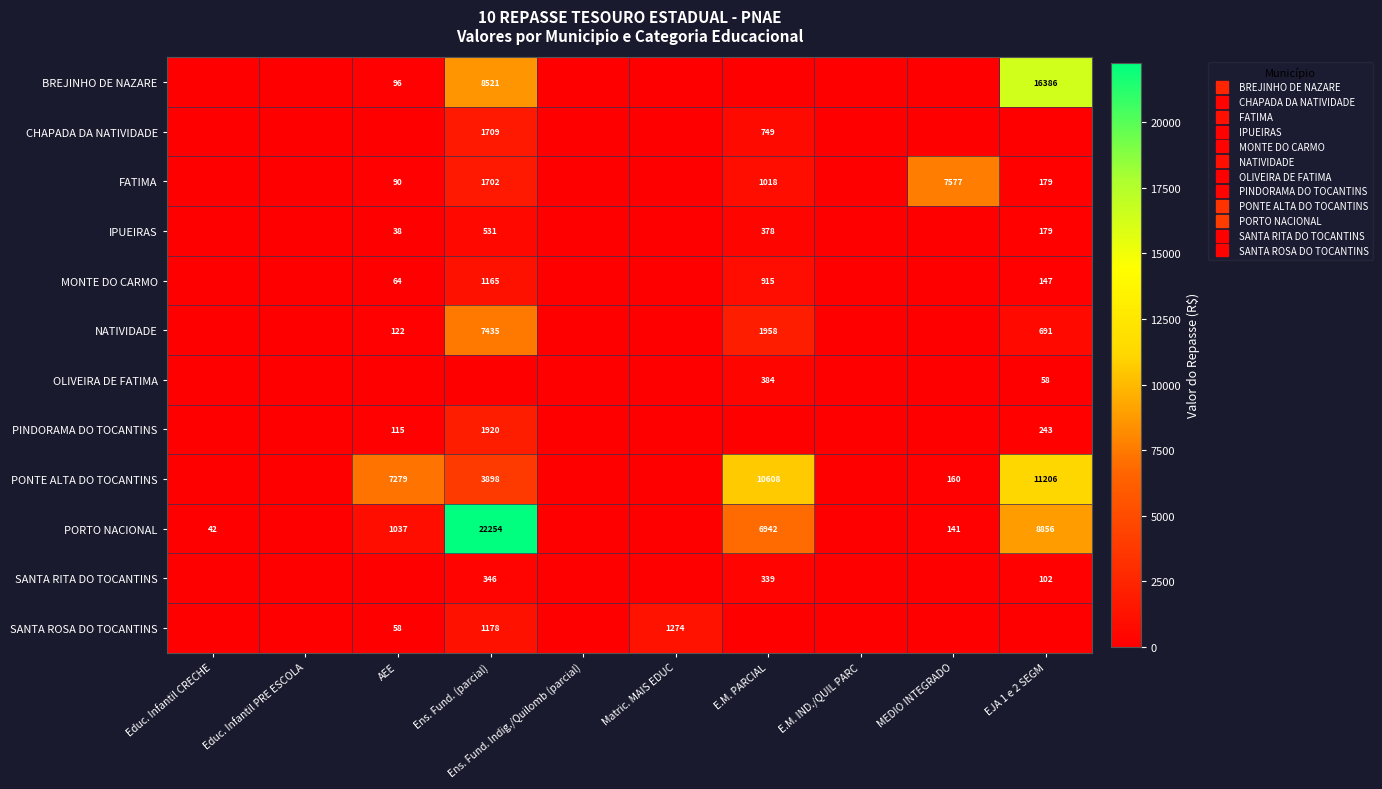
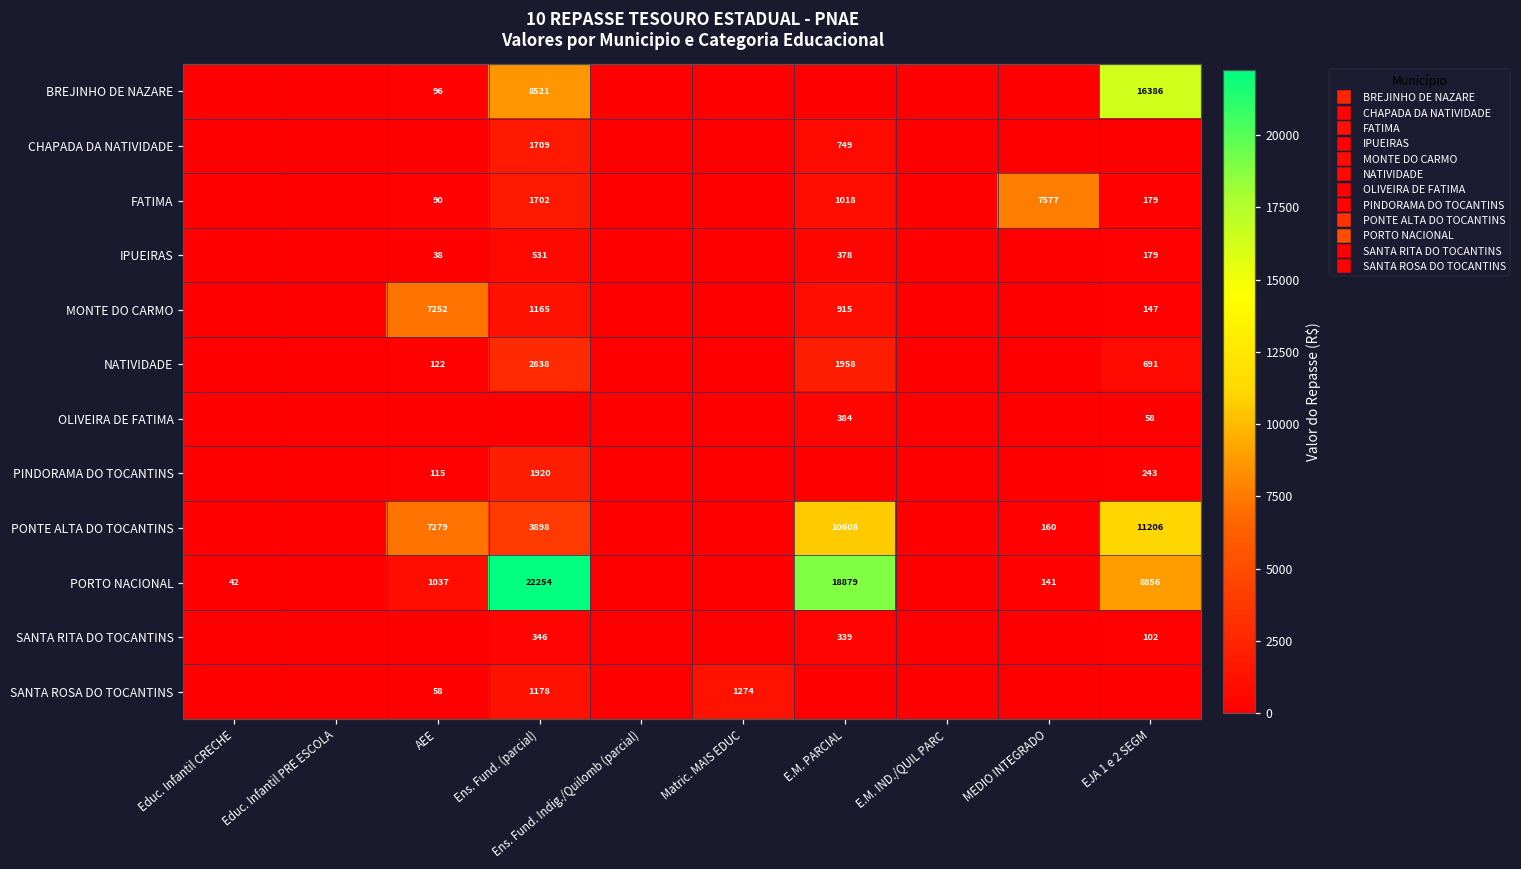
MONTE DO CARMO, AEE: 64 -> 7252
NATIVIDADE, Ens. Fund. (parcial): 7435 -> 2838
PORTO NACIONAL, E.M. PARCIAL: 6942 -> 18879
